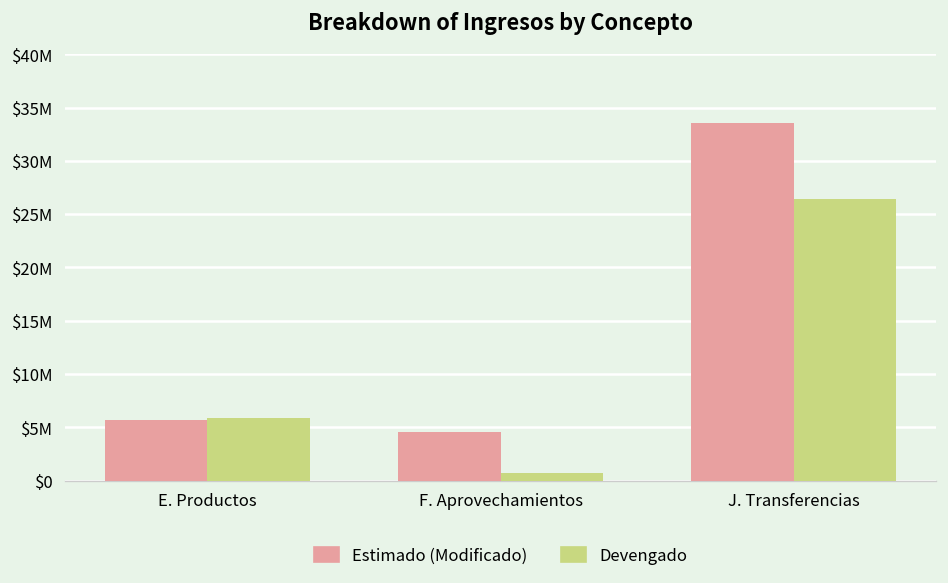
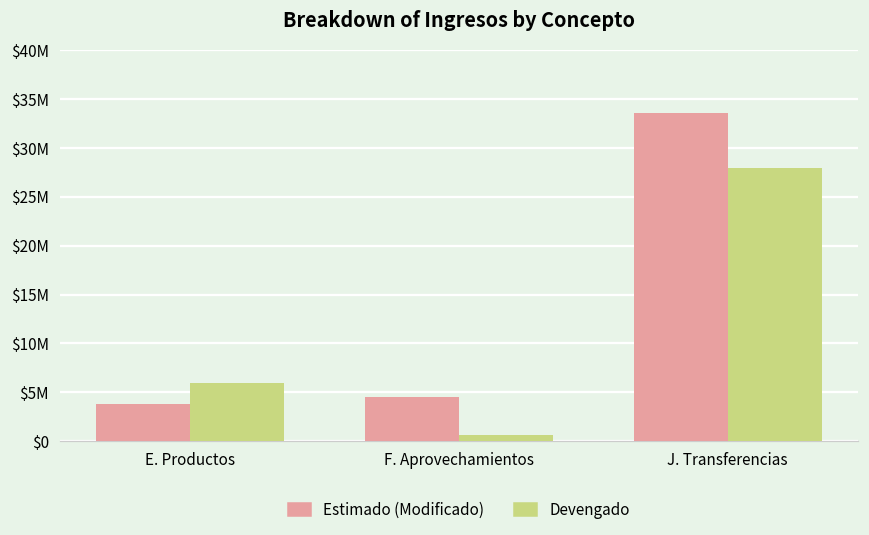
Estimado (Modificado), E. Productos: $6000000 -> $4000000
Devengado, J. Transferencias: $26000000 -> $28000000
